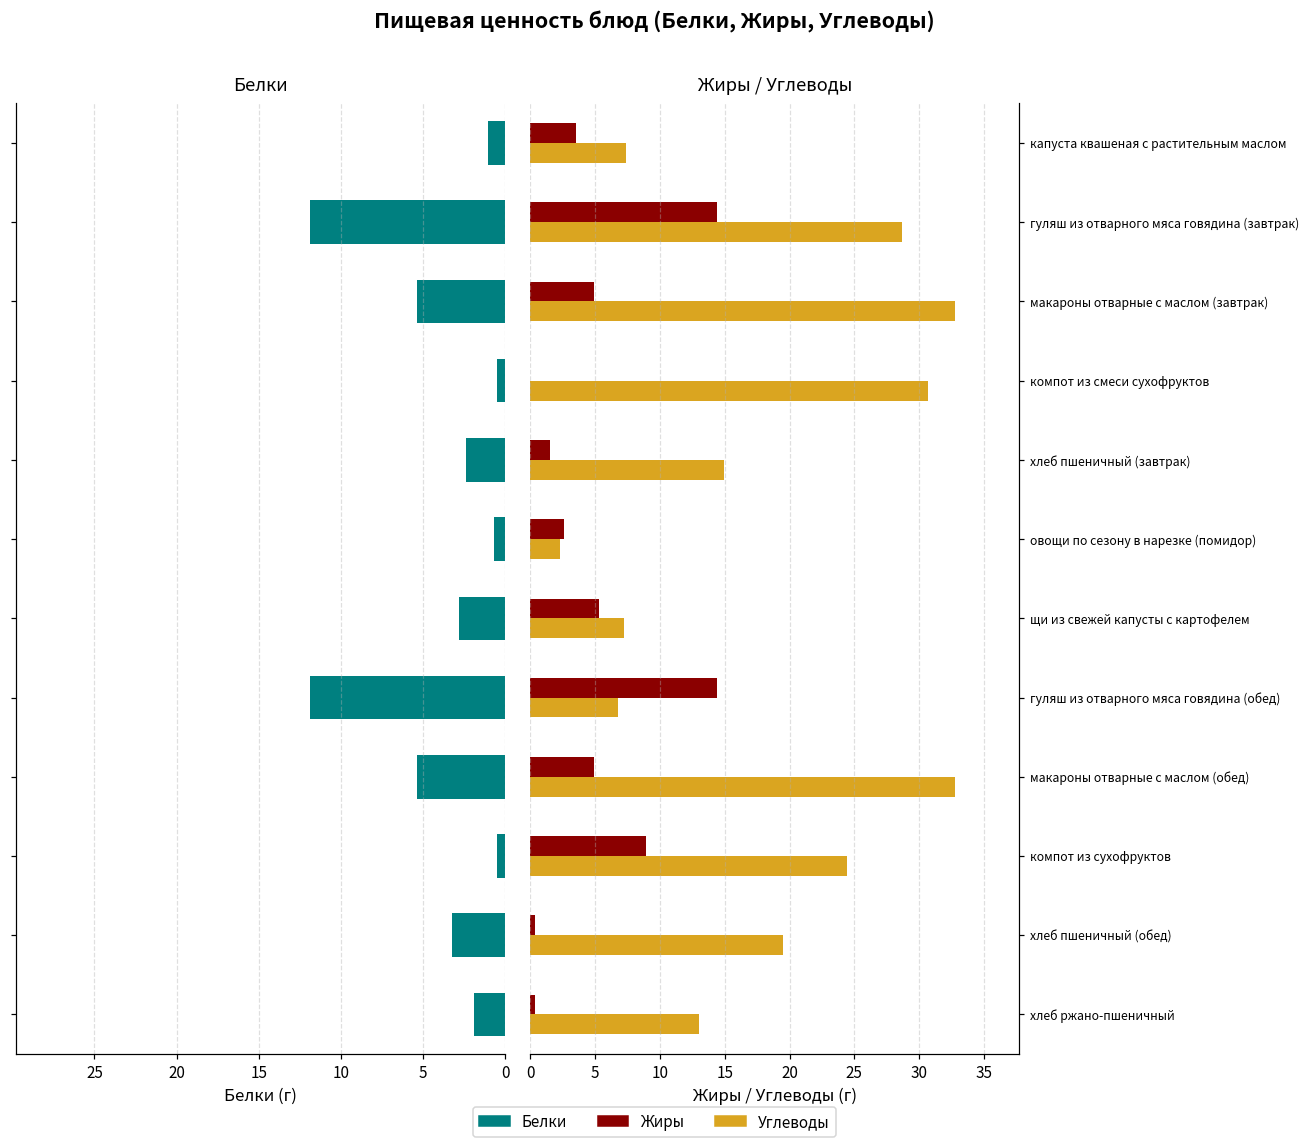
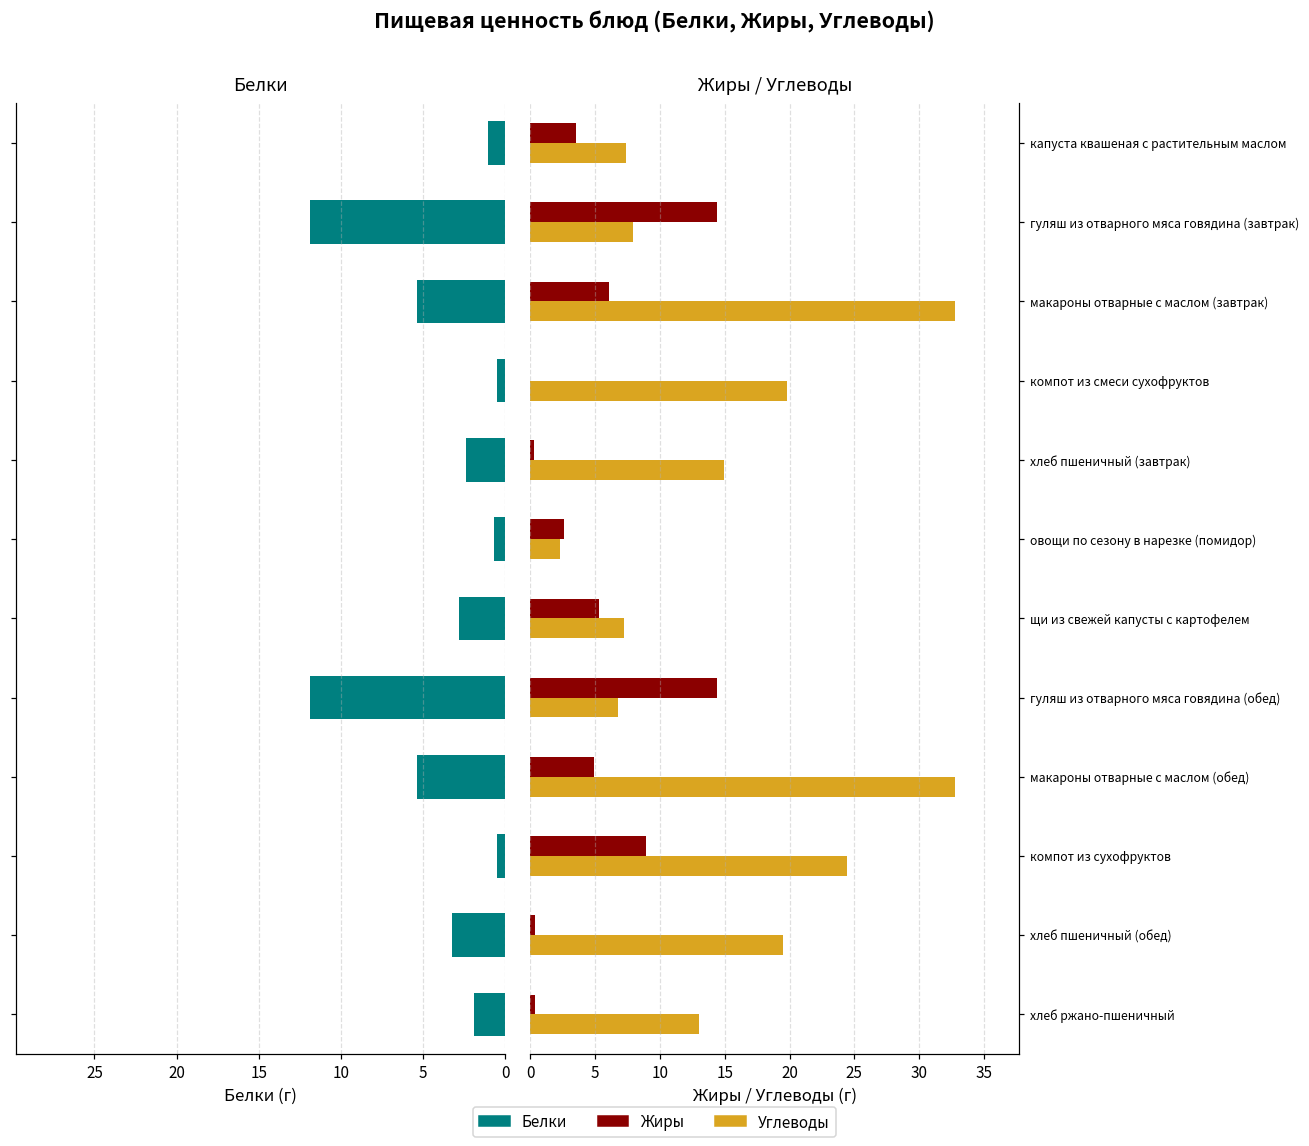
Жиры / Углеводы, Углеводы, гуляш из отварного мяса говядина (завтрак): 28.7 -> 7.9
Жиры / Углеводы, Жиры, макароны отварные с маслом (завтрак): 4.9 -> 6.1
Жиры / Углеводы, Углеводы, компот из смеси сухофруктов: 30.7 -> 19.8
Жиры / Углеводы, Жиры, хлеб пшеничный (завтрак): 1.5 -> 0.3
